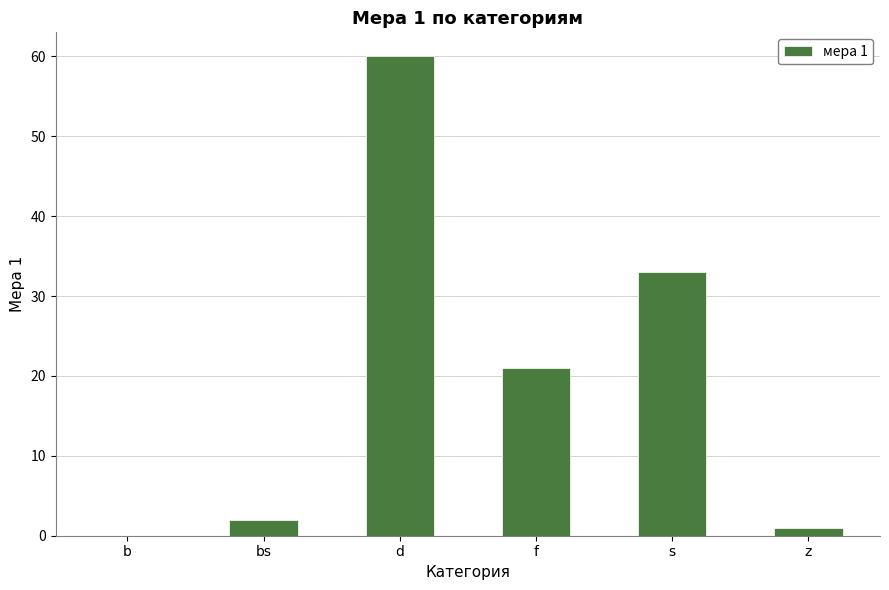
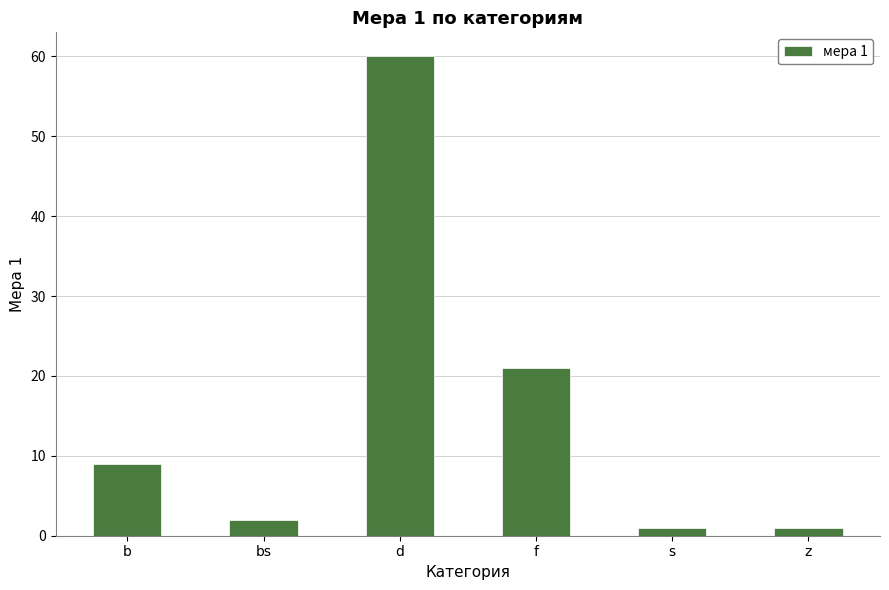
b: 0 -> 9
s: 33 -> 1
